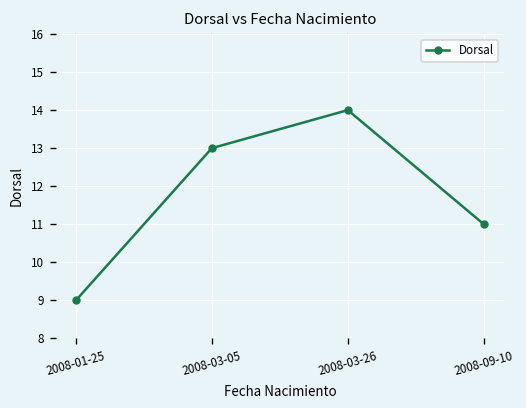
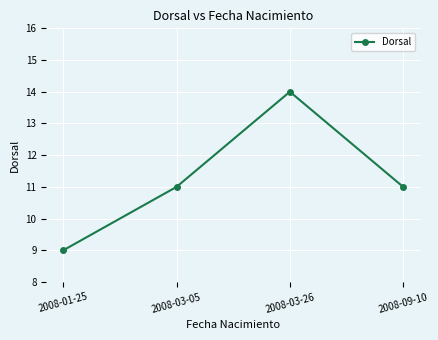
2008-03-05: 13 -> 11
